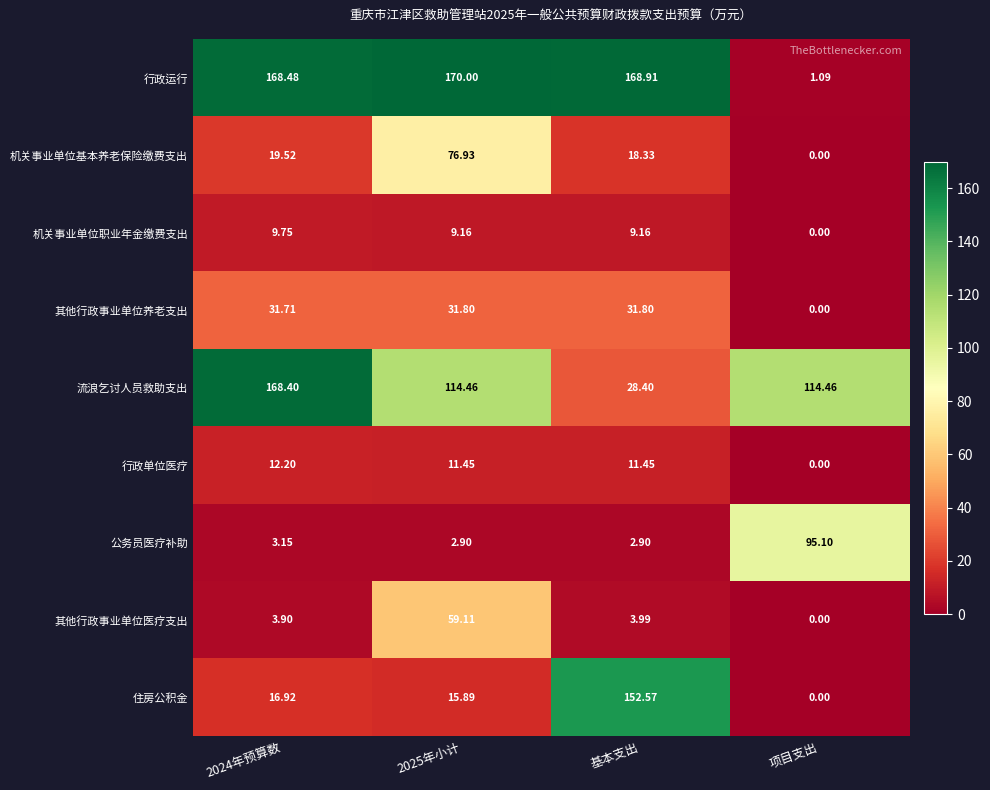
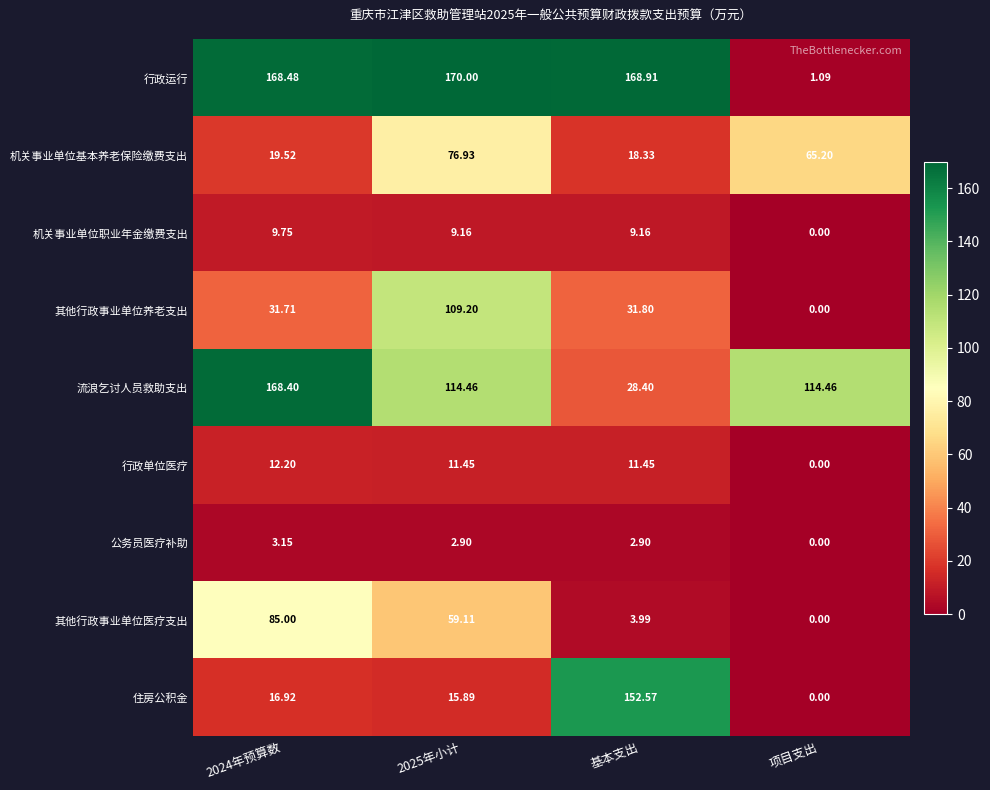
机关事业单位基本养老保险缴费支出, 项目支出: 0.00 -> 65.20
其他行政事业单位养老支出, 2025年小计: 31.80 -> 109.20
公务员医疗补助, 项目支出: 95.10 -> 0.00
其他行政事业单位医疗支出, 2024年预算数: 3.90 -> 85.00
